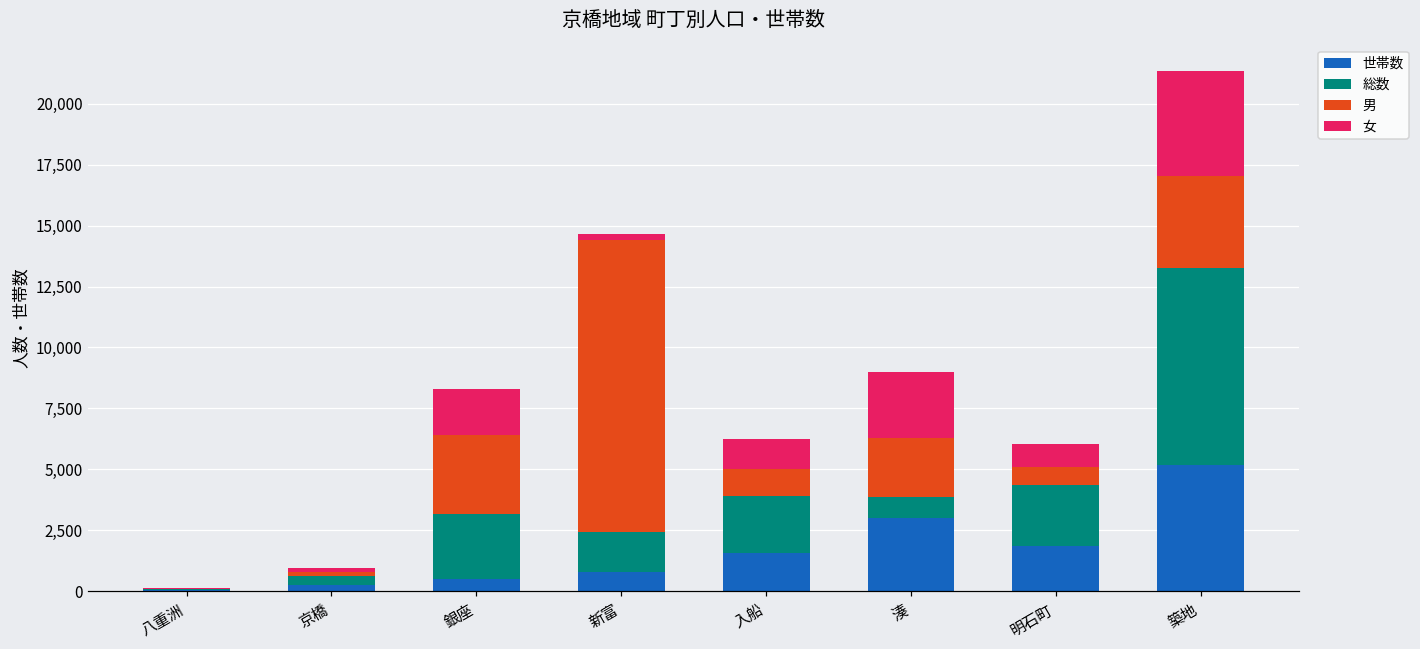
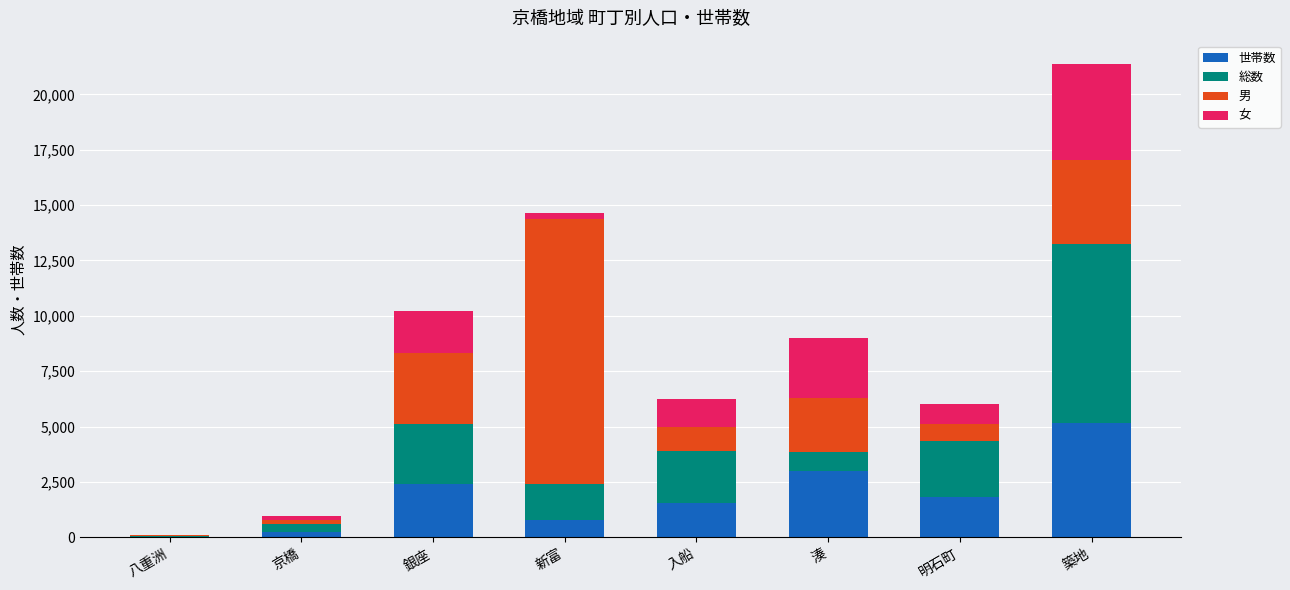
世帯数, 銀座: 500 -> 2,400
